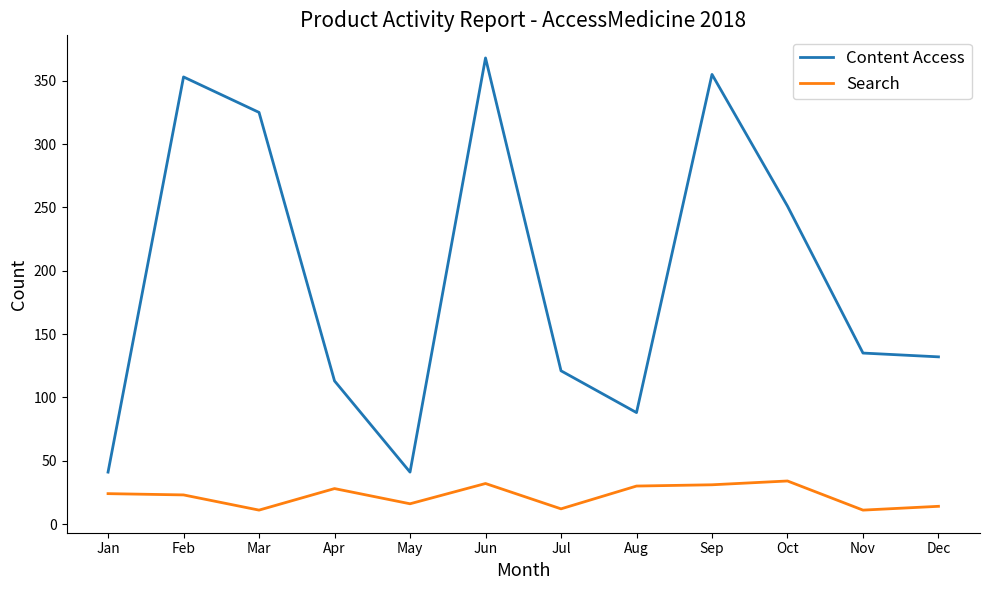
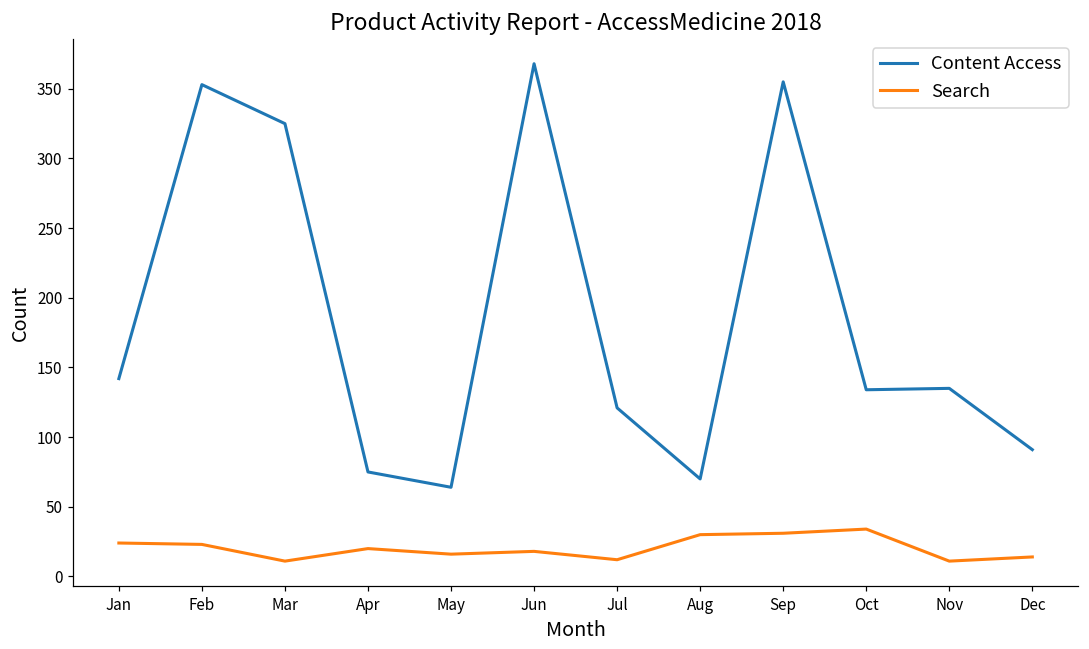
Content Access, Jan: 41 -> 142
Content Access, Apr: 113 -> 75
Search, Apr: 28 -> 20
Content Access, May: 41 -> 64
Search, Jun: 32 -> 18
Content Access, Aug: 88 -> 70
Content Access, Oct: 251 -> 134
Content Access, Dec: 132 -> 91
